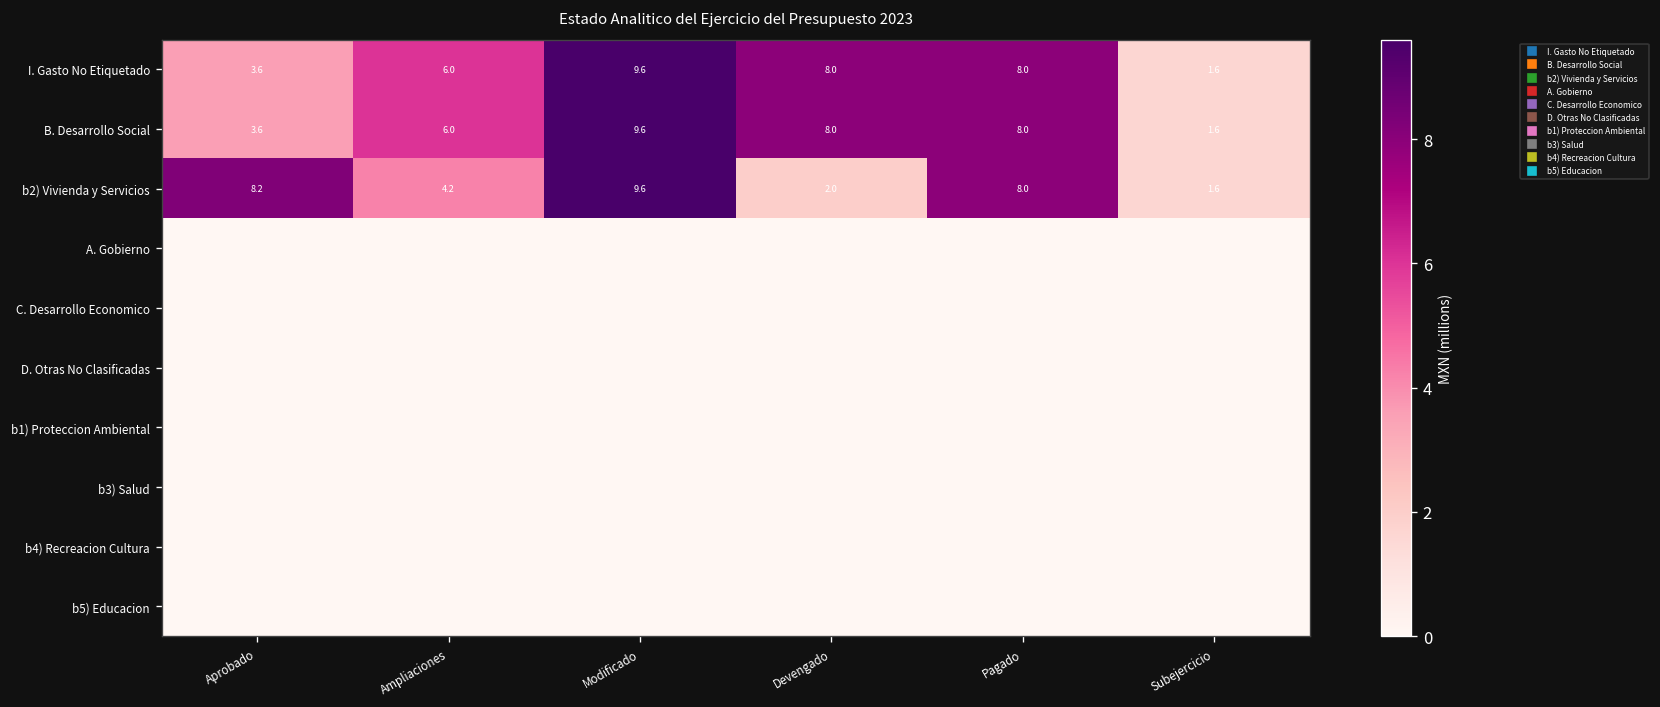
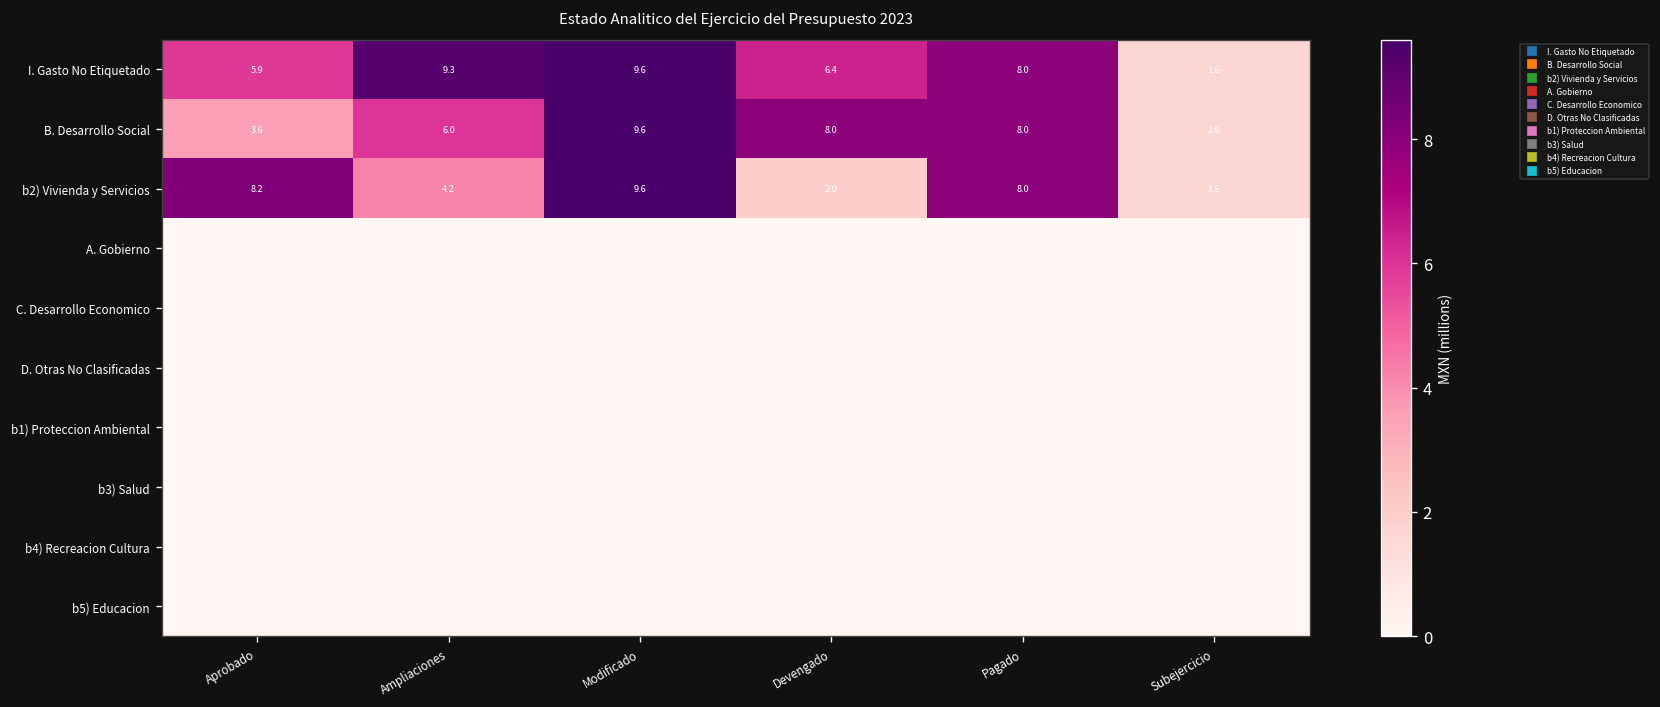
I. Gasto No Etiquetado, Aprobado: 3.6 -> 5.9
I. Gasto No Etiquetado, Ampliaciones: 6.0 -> 9.3
I. Gasto No Etiquetado, Devengado: 8.0 -> 6.4
